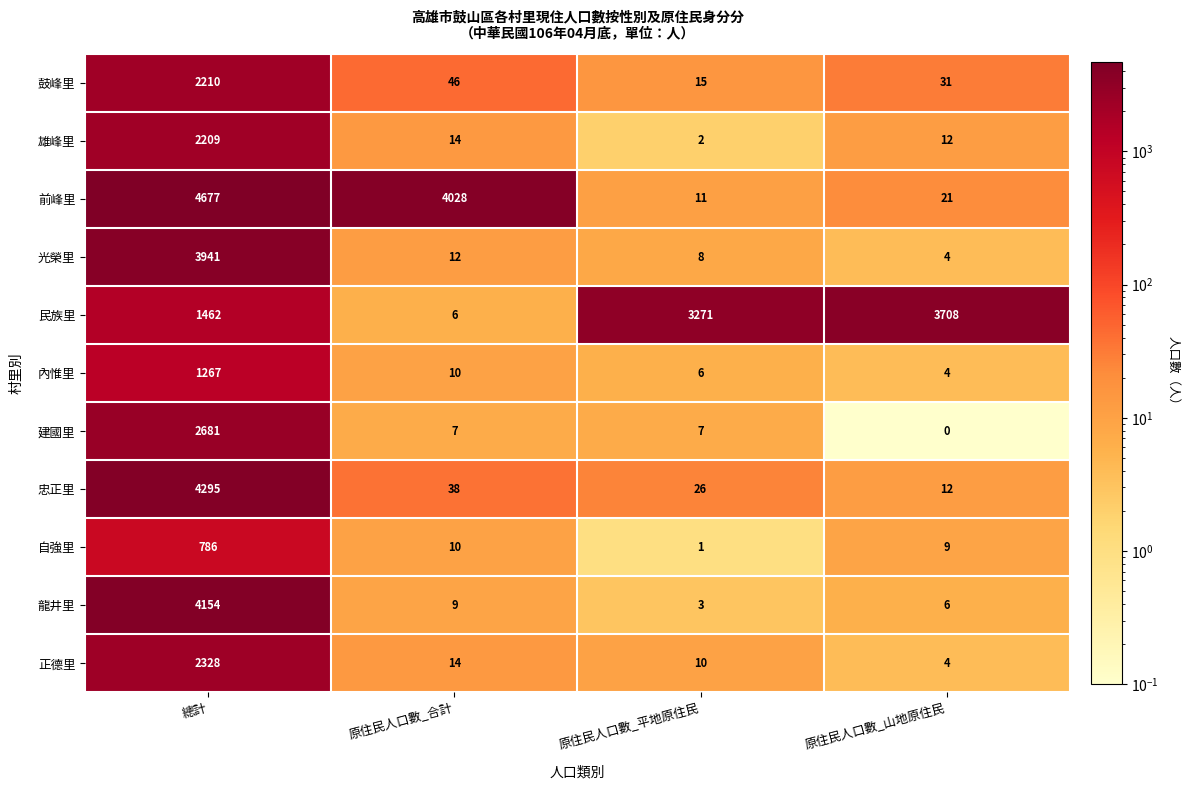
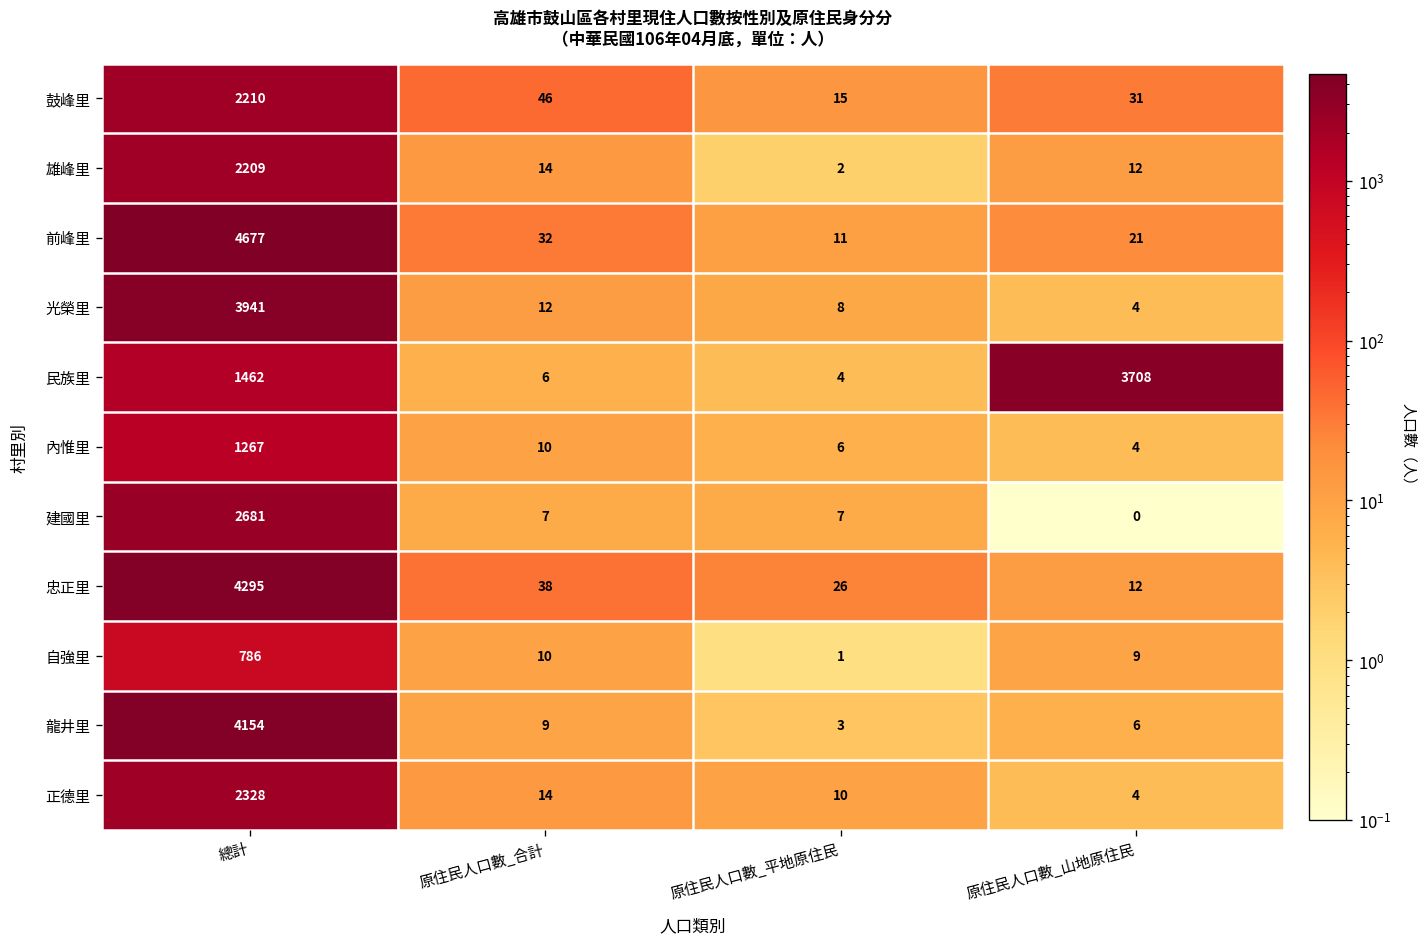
前峰里, 原住民人口數_合計: 4028 -> 32
民族里, 原住民人口數_平地原住民: 3271 -> 4
